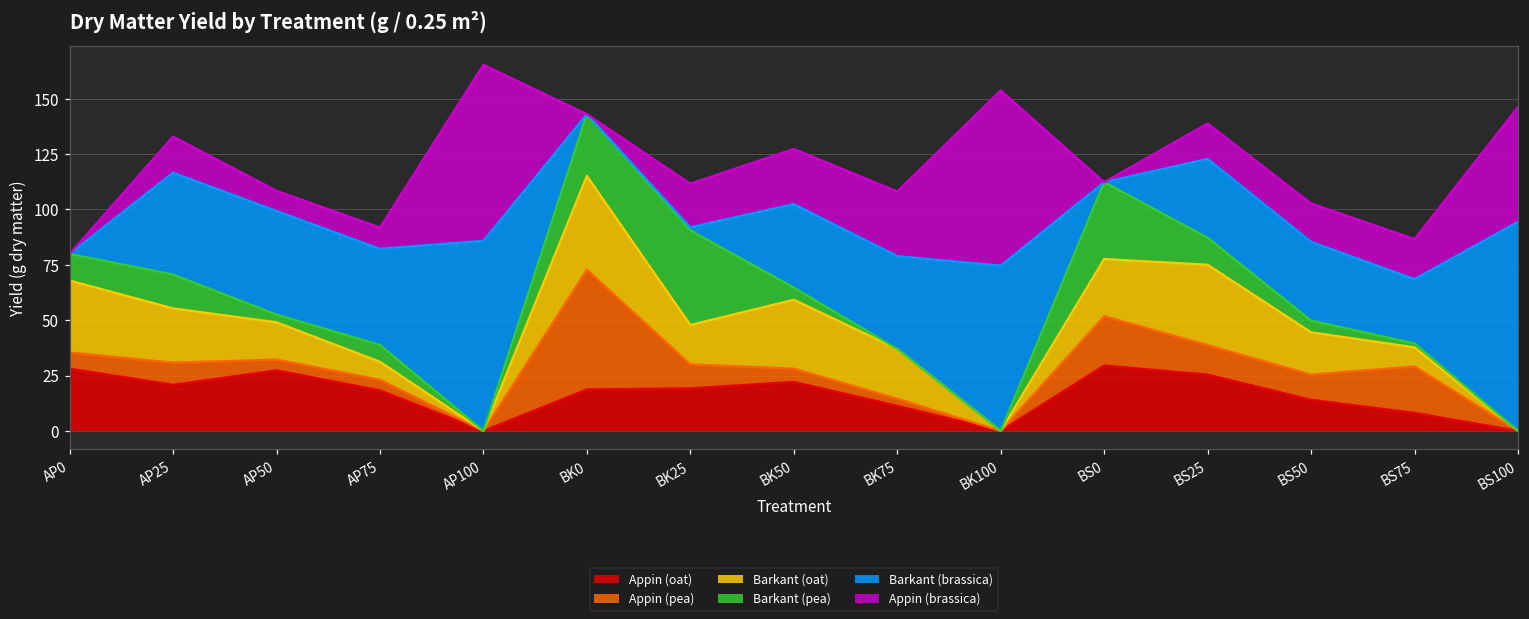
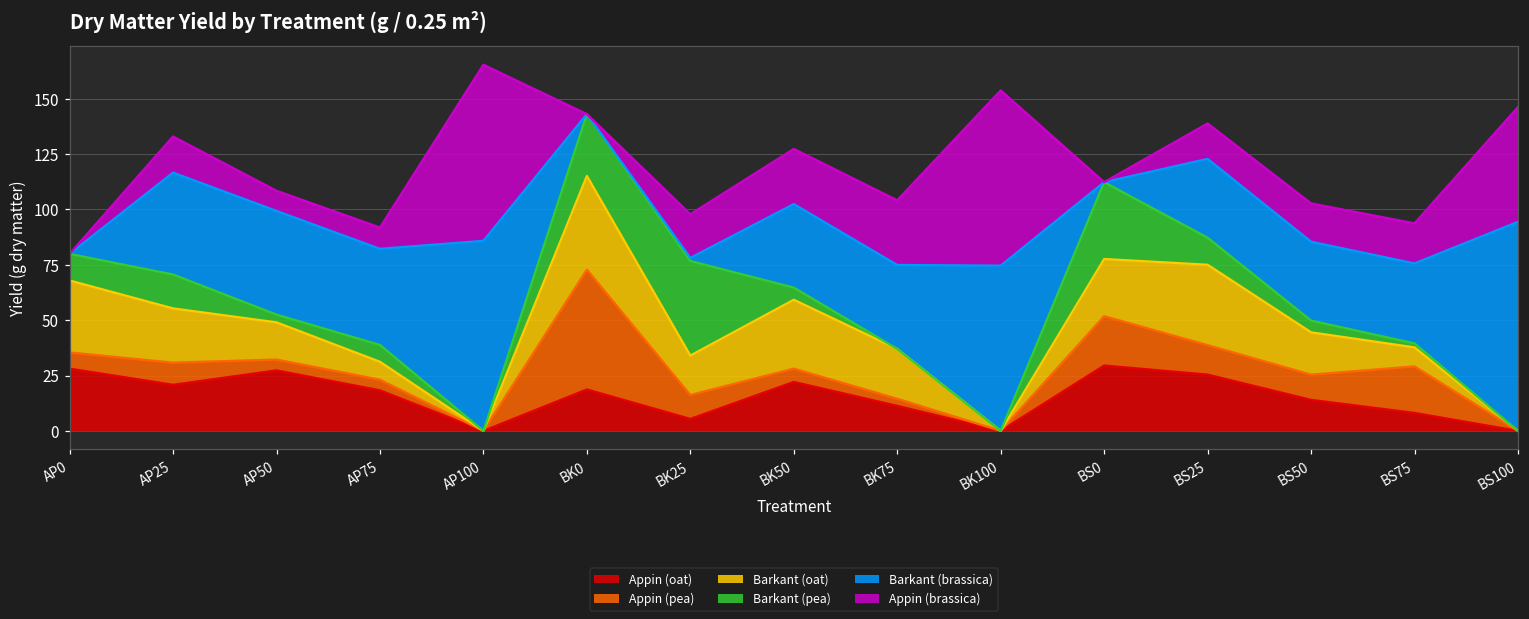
Appin (oat), BK25: 19 -> 5
Barkant (brassica), BK75: 42 -> 38
Barkant (brassica), BS75: 29 -> 36
